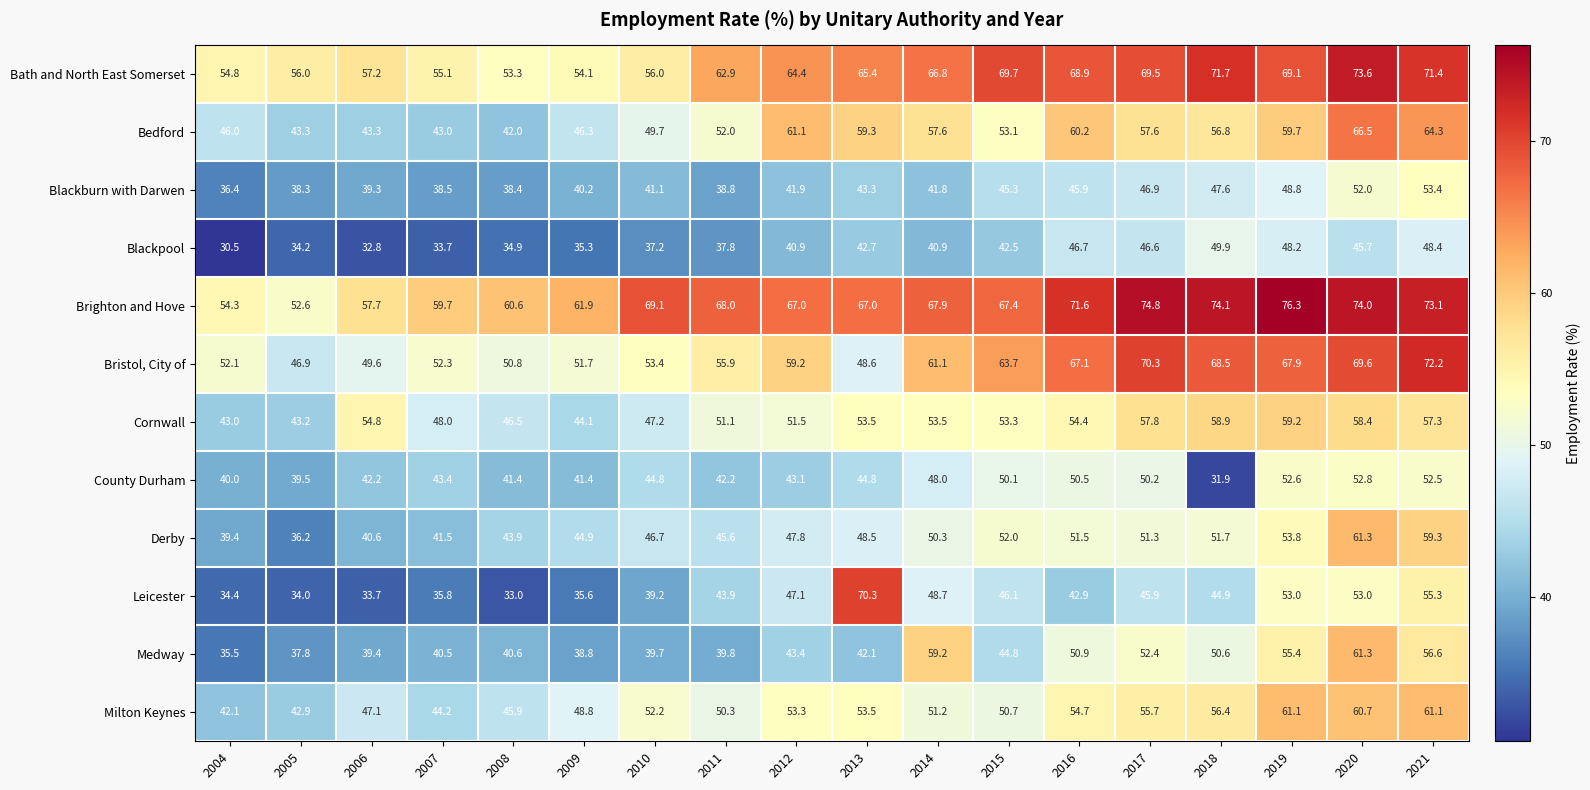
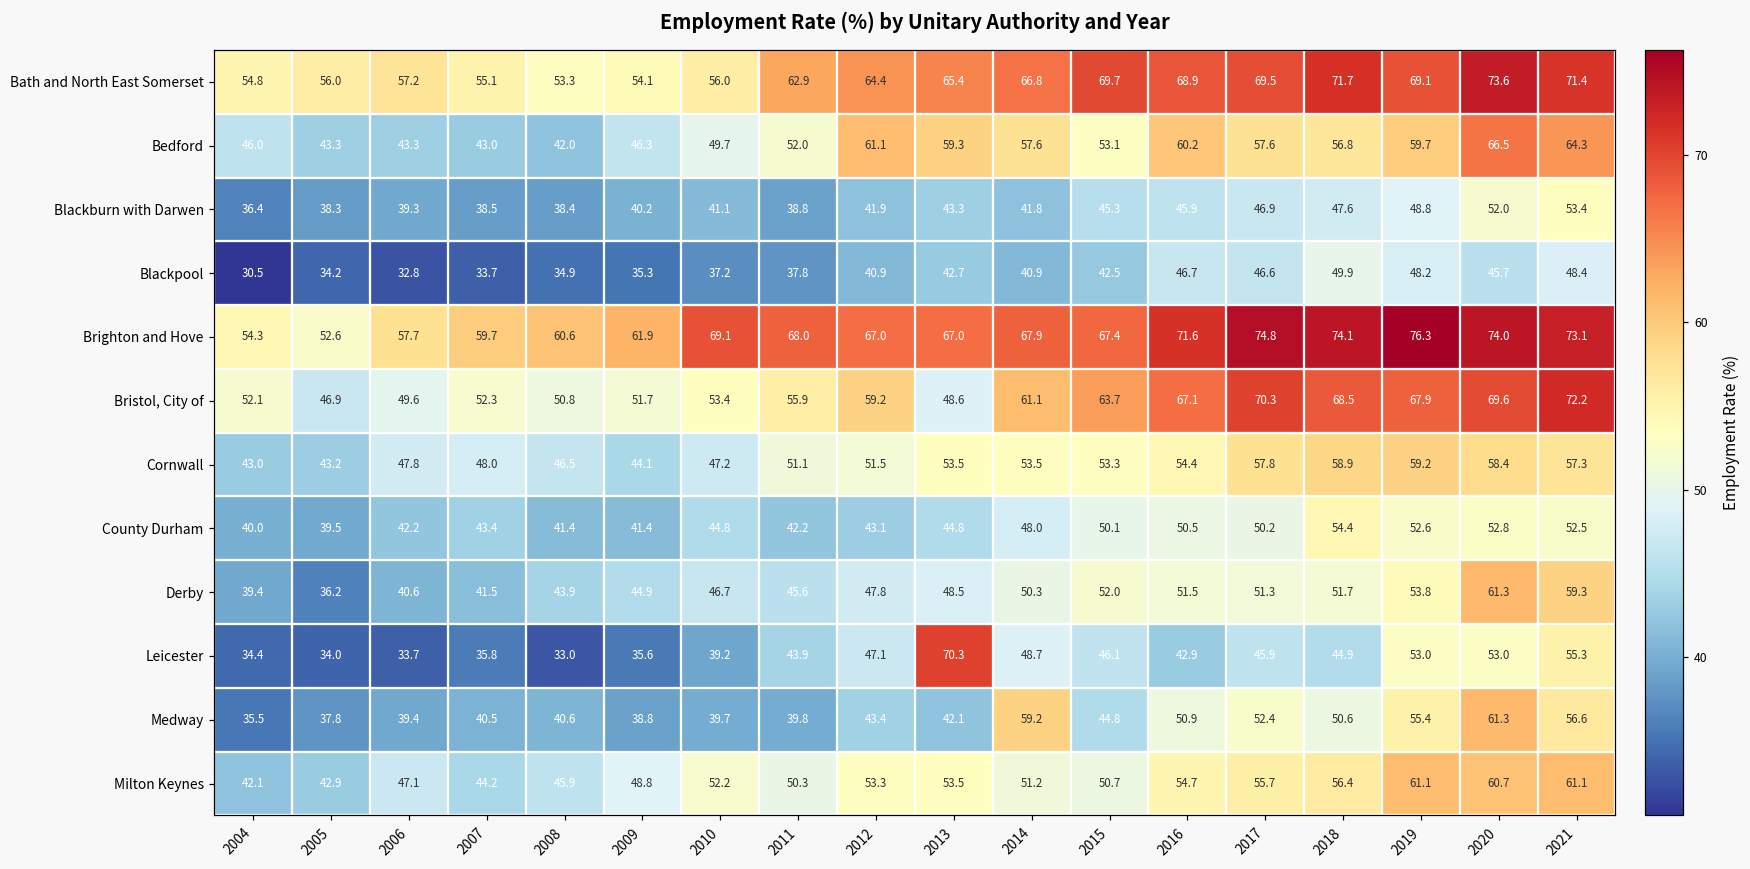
Cornwall, 2006: 54.8 -> 47.8
County Durham, 2018: 31.9 -> 54.4
